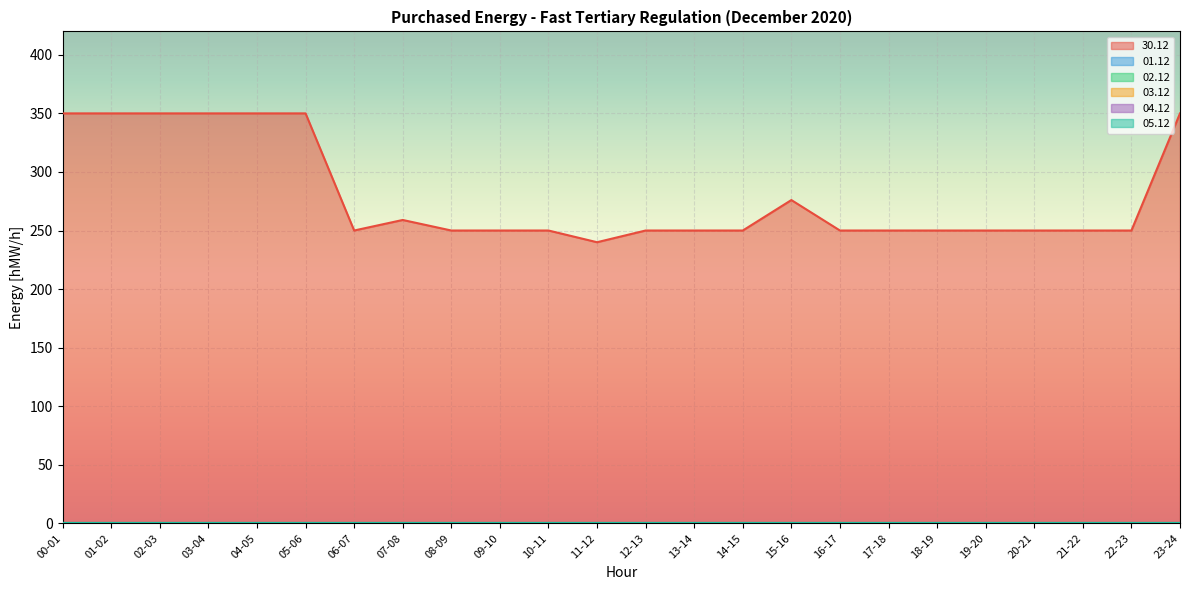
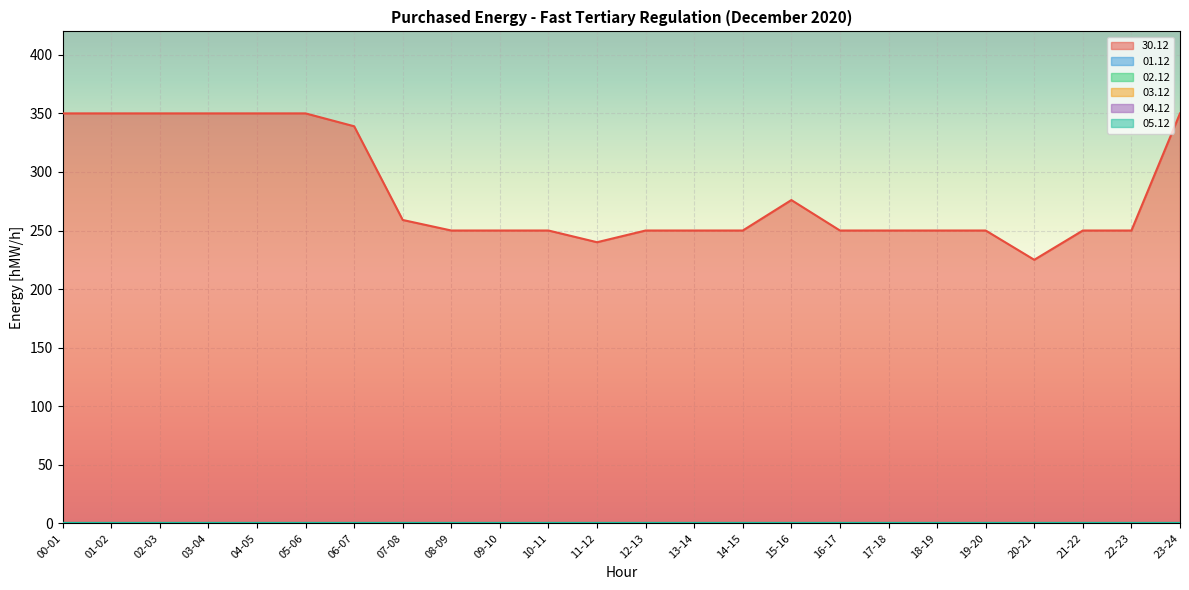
30.12, 06-07: 250 -> 339
30.12, 20-21: 250 -> 225
